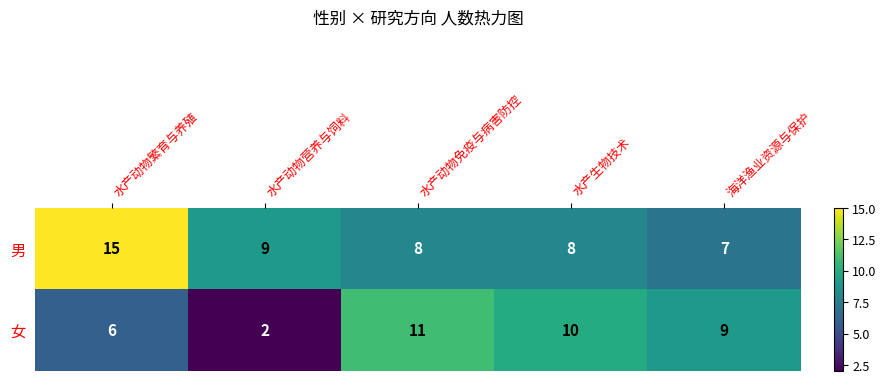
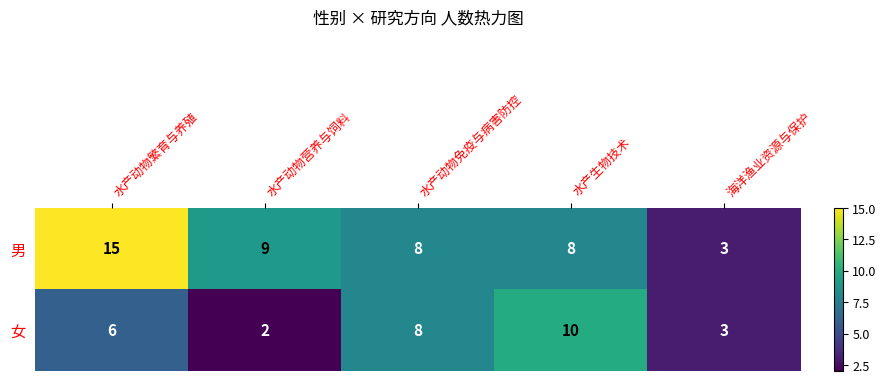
男, 海洋渔业资源与保护: 7 -> 3
女, 水产动物免疫与病害防控: 11 -> 8
女, 海洋渔业资源与保护: 9 -> 3
